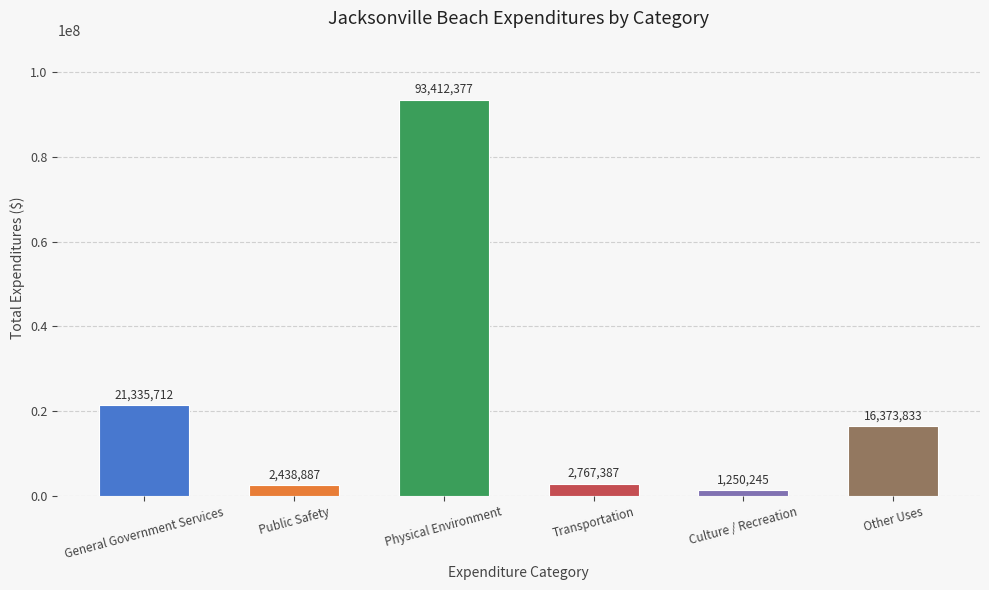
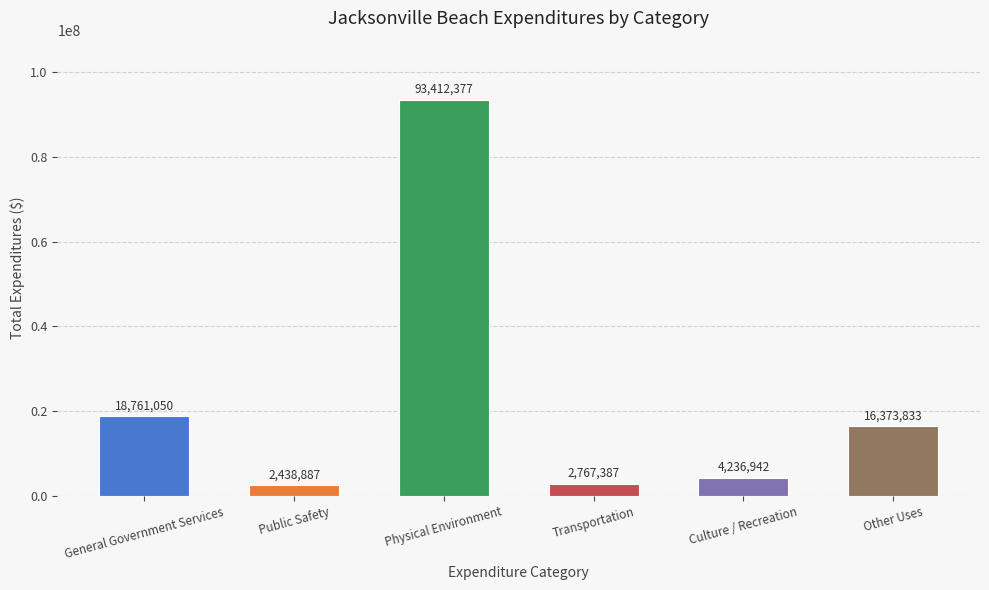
General Government Services: 21,335,712 -> 18,761,050
Culture / Recreation: 1,250,245 -> 4,236,942
